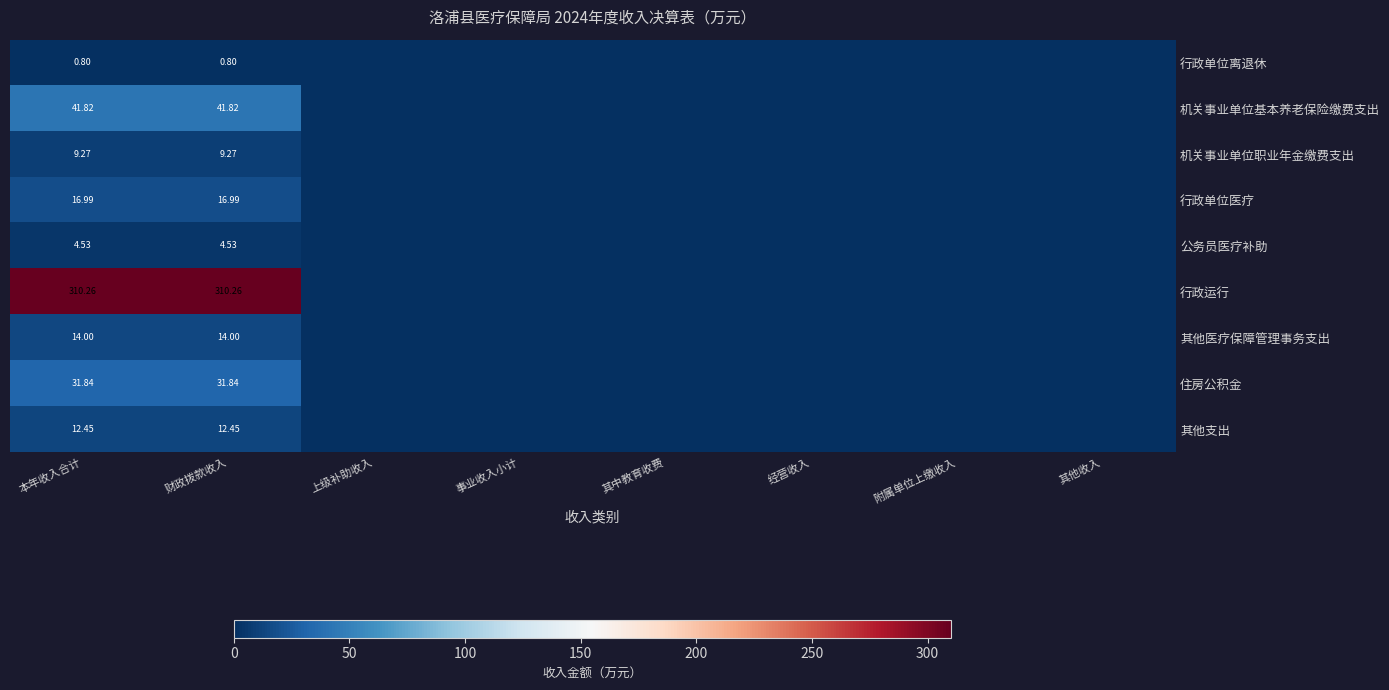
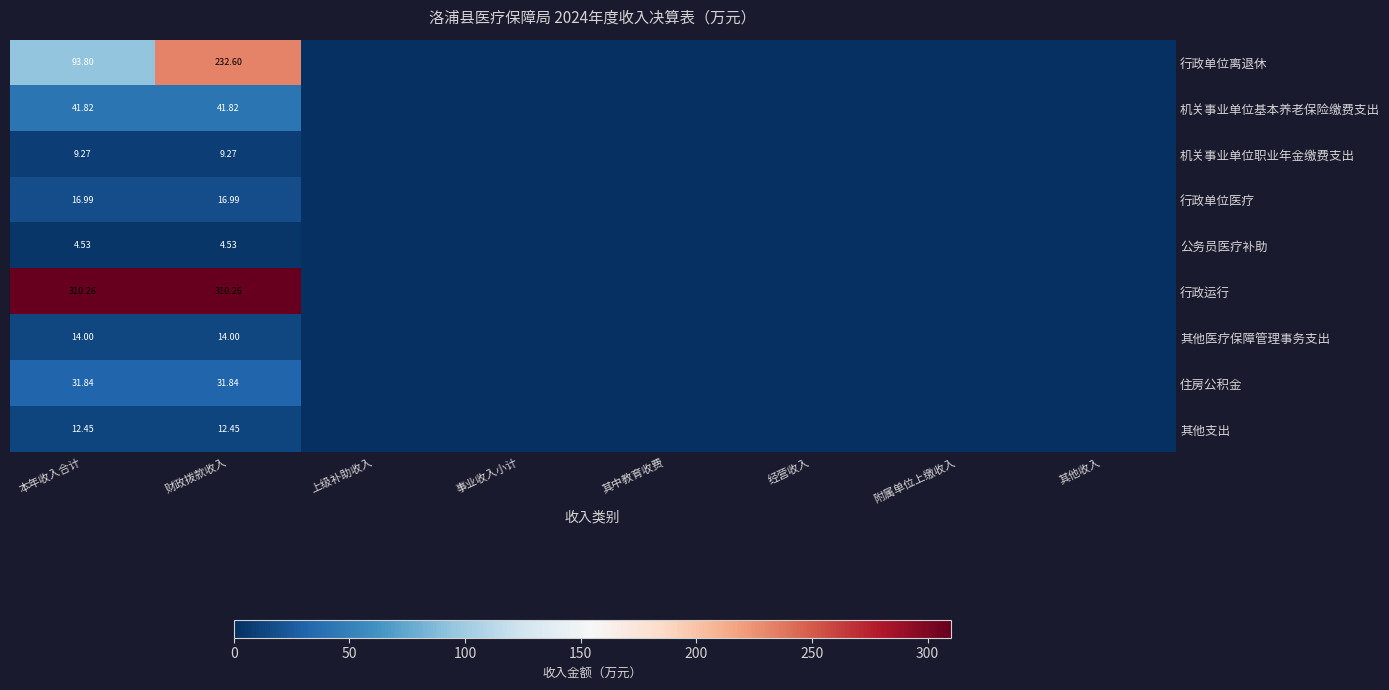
行政单位离退休, 本年收入合计: 0.80 -> 93.80
行政单位离退休, 财政拨款收入: 0.80 -> 232.60
